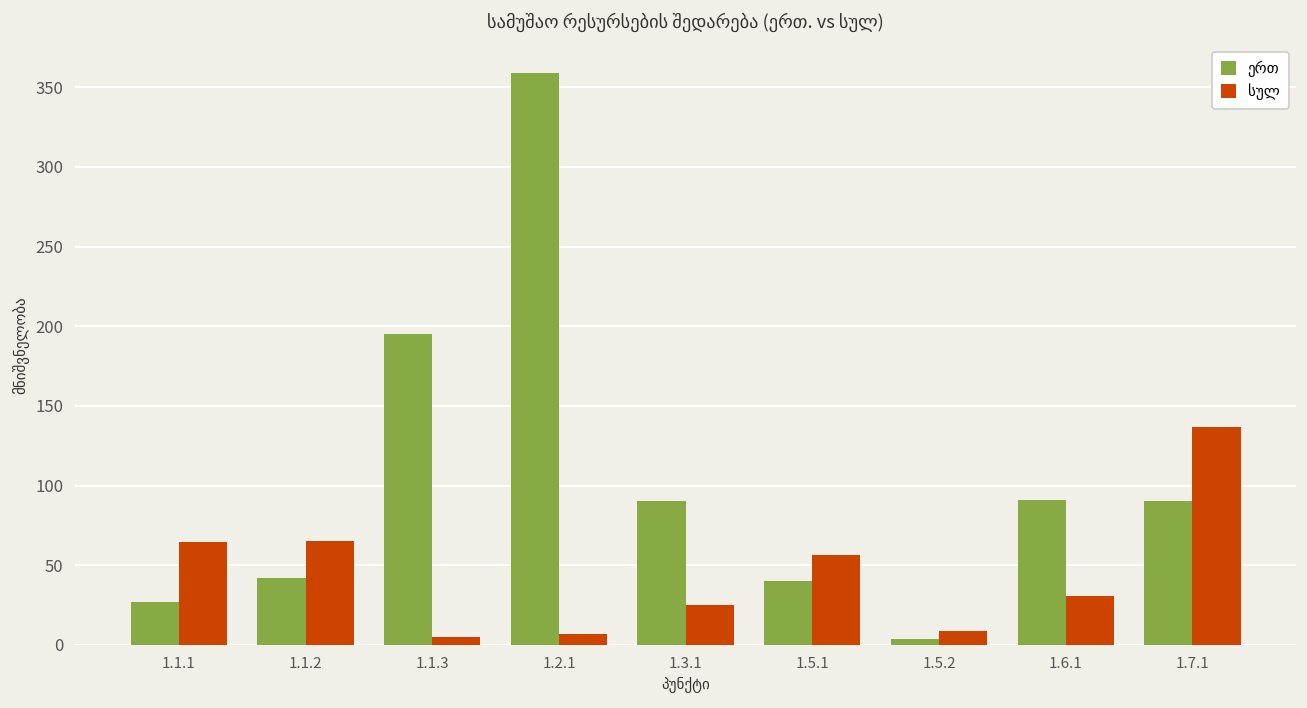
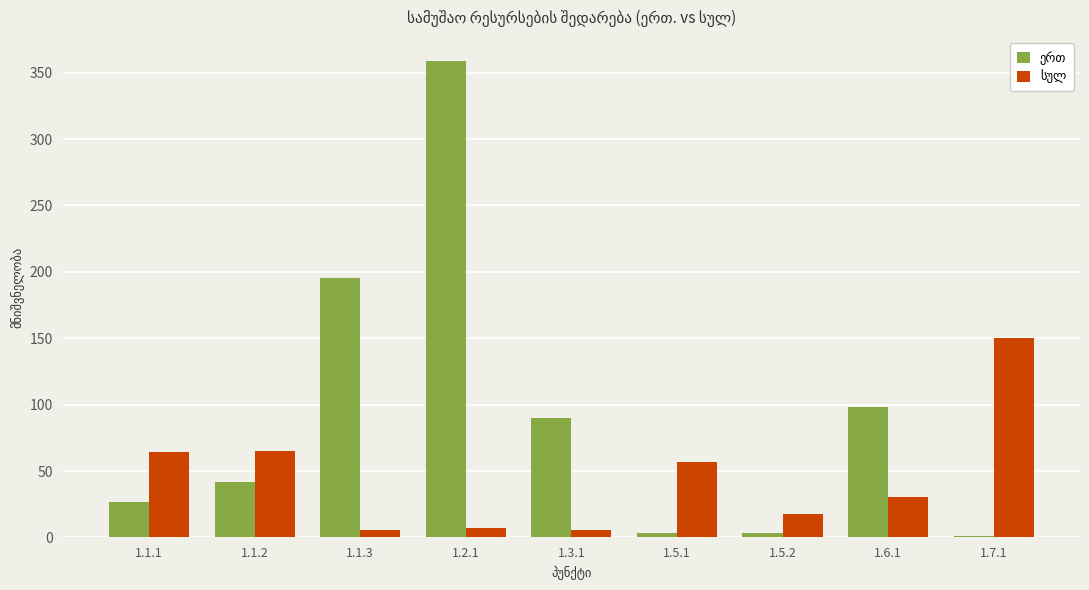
სულ, 1.3.1: 25 -> 5
ერთ, 1.5.1: 40 -> 3
სულ, 1.5.2: 9 -> 18
ერთ, 1.6.1: 91 -> 98
ერთ, 1.7.1: 91 -> 1
სულ, 1.7.1: 137 -> 150
